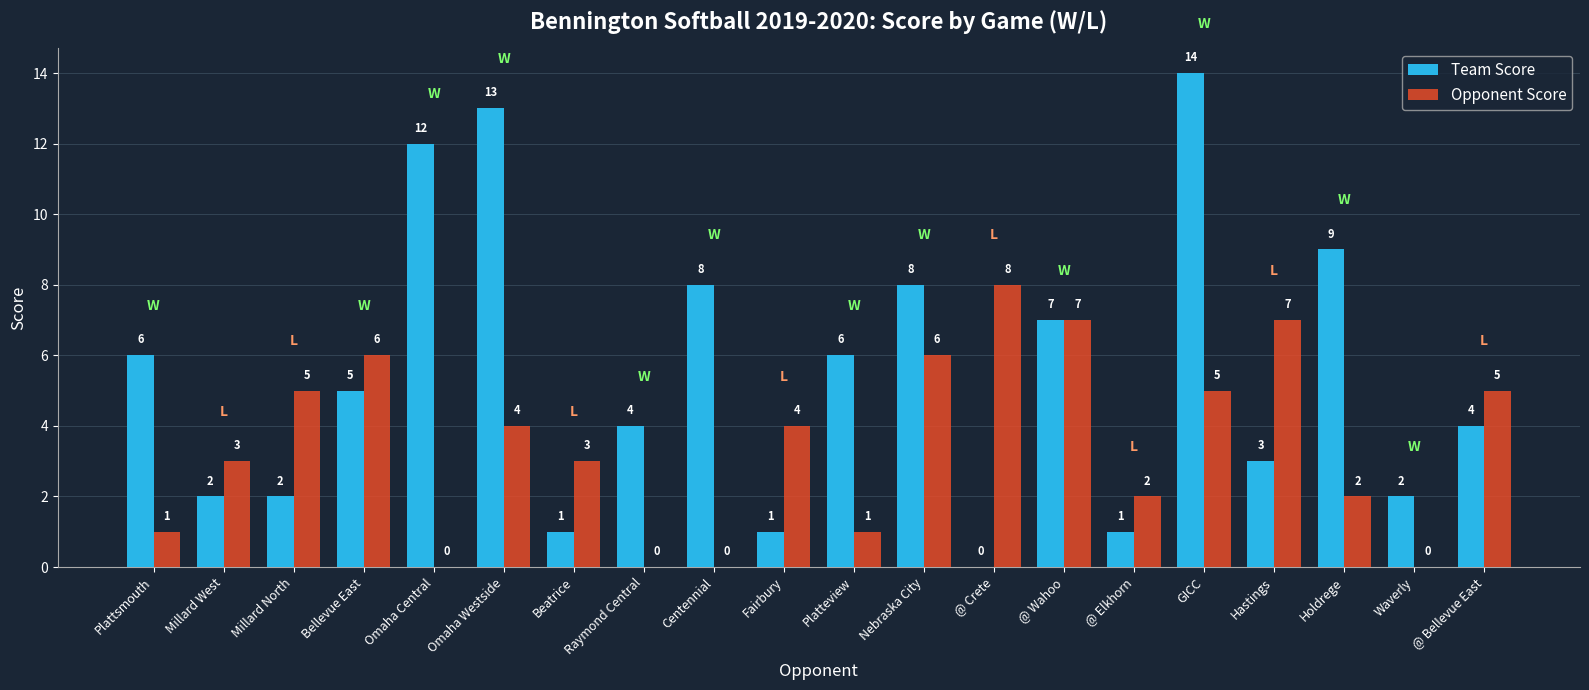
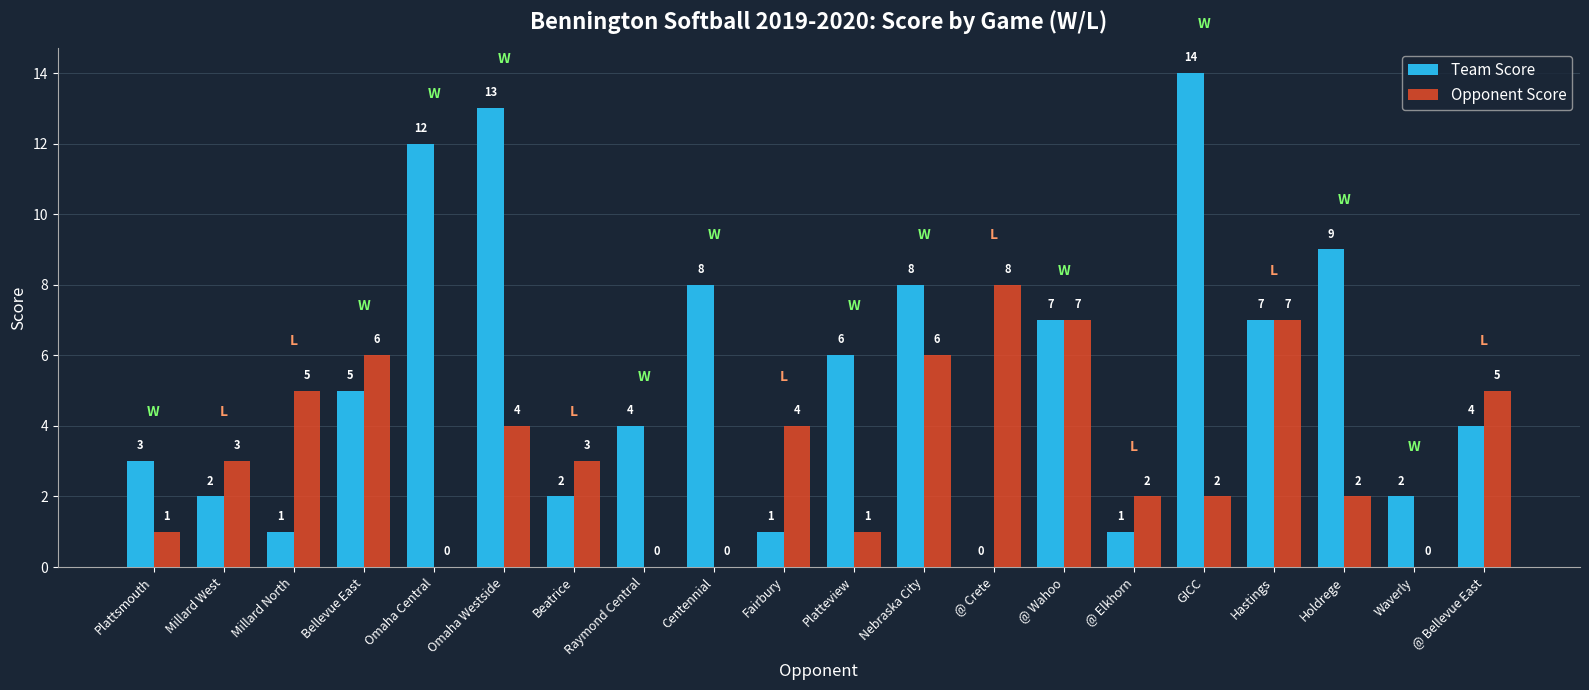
Team Score, Plattsmouth: 6 -> 3
Team Score, Millard North: 2 -> 1
Team Score, Beatrice: 1 -> 2
Opponent Score, GICC: 5 -> 2
Team Score, Hastings: 3 -> 7
